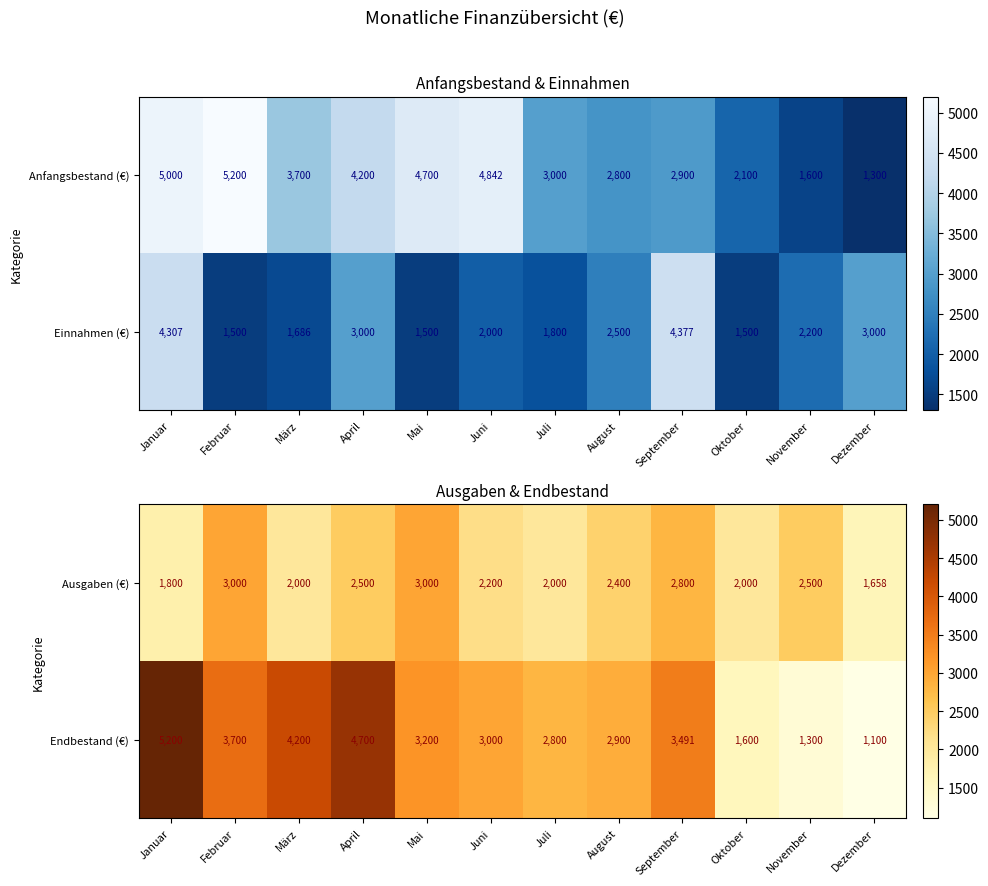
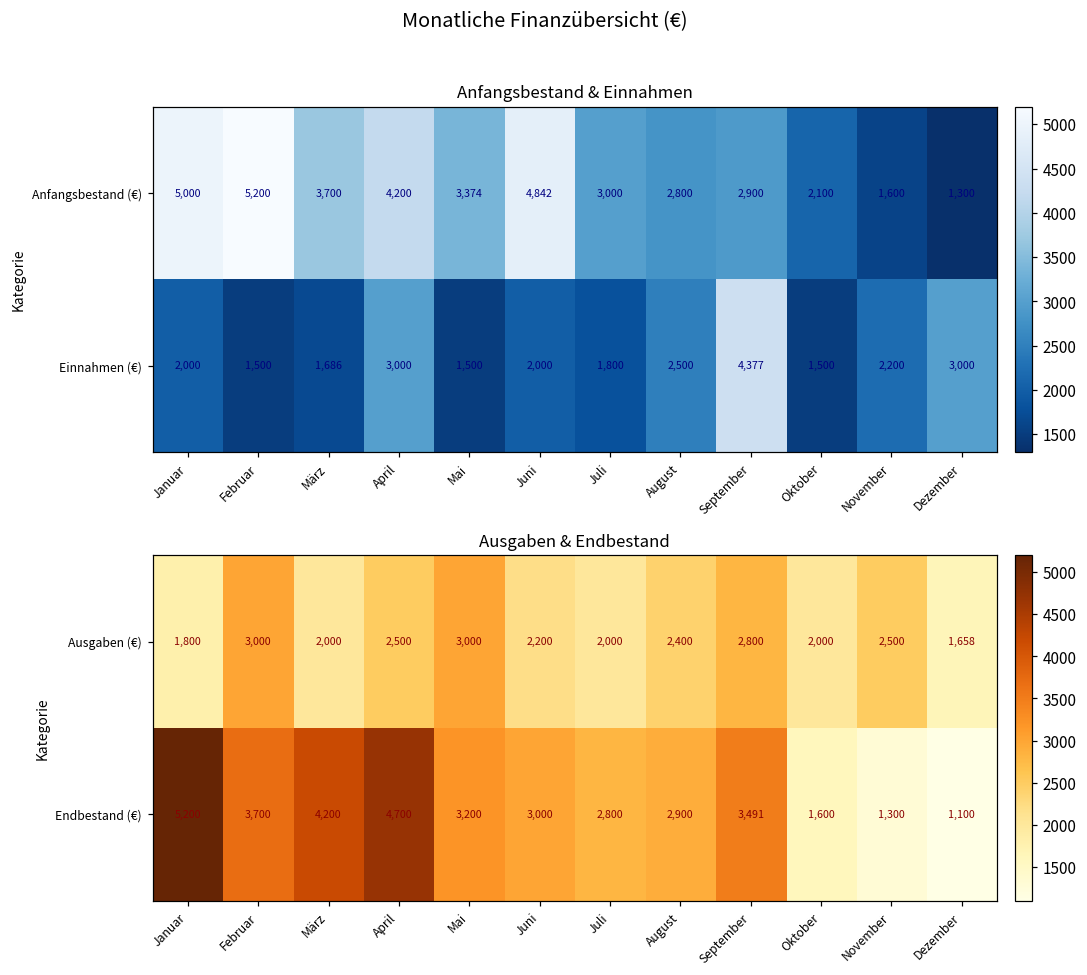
Anfangsbestand & Einnahmen, Anfangsbestand (€), Mai: 4,700 -> 3,374
Anfangsbestand & Einnahmen, Einnahmen (€), Januar: 4,307 -> 2,000
